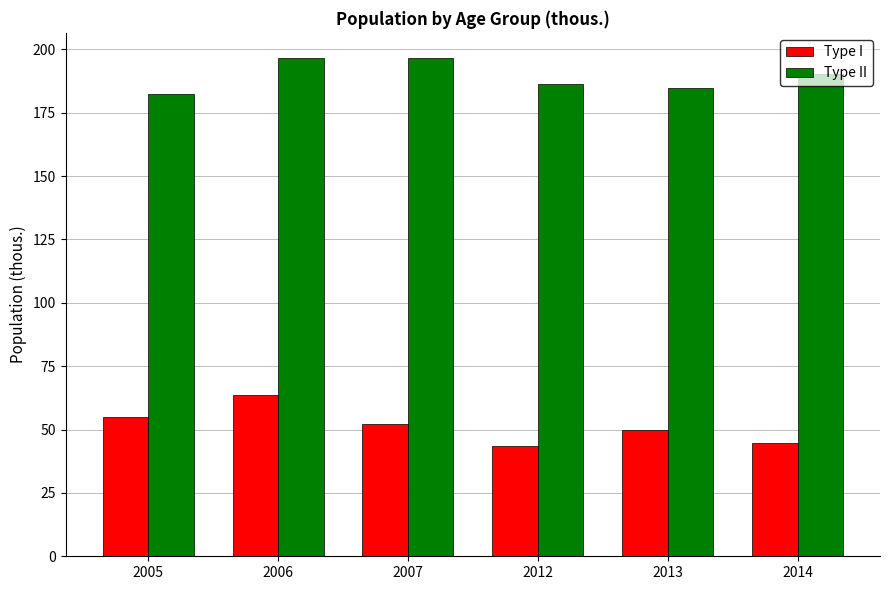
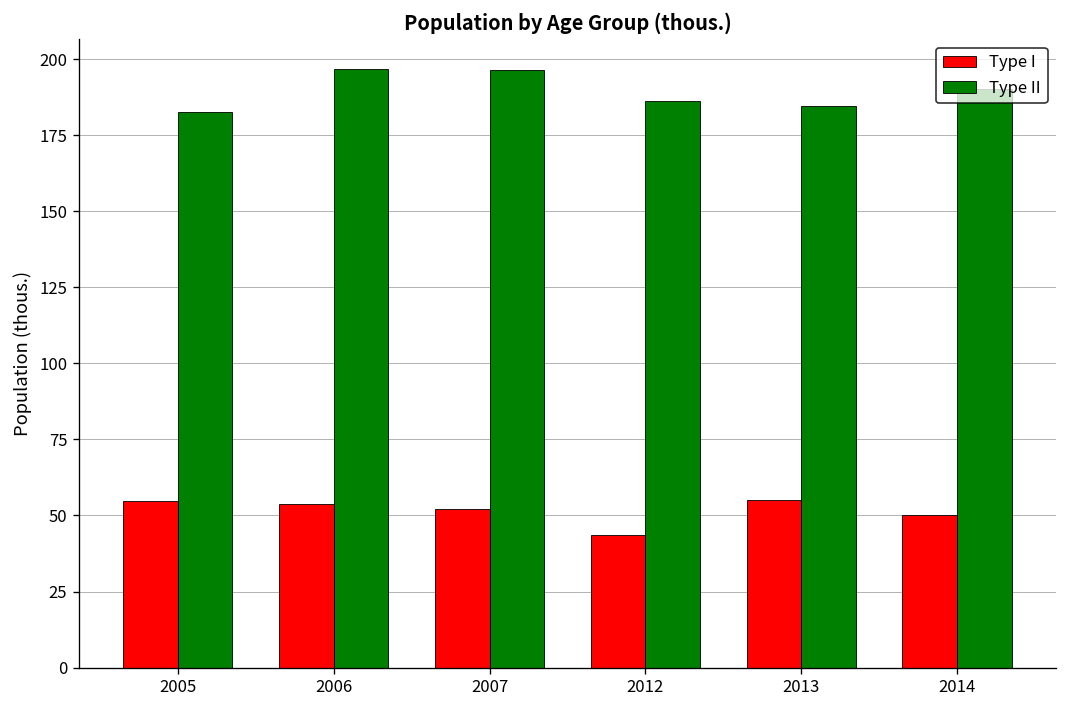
Type I, 2006: 64 -> 54
Type I, 2013: 50 -> 55
Type I, 2014: 45 -> 50
